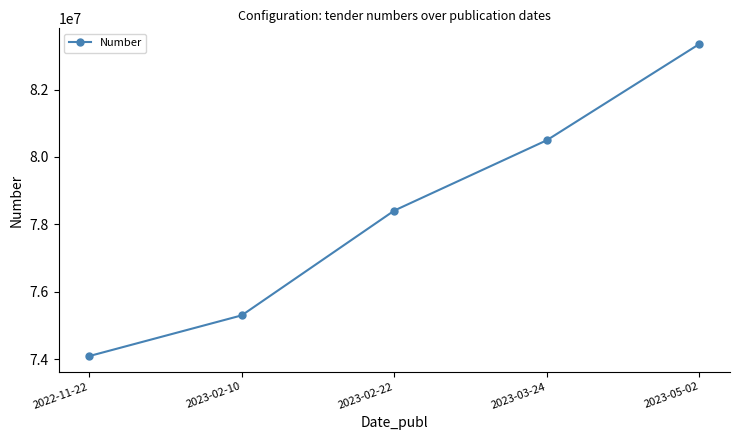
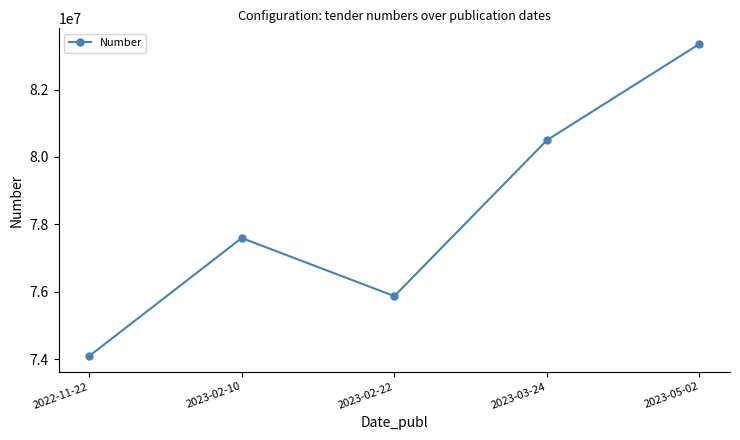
2023-02-10: 75300000 -> 77600000
2023-02-22: 78400000 -> 75900000
